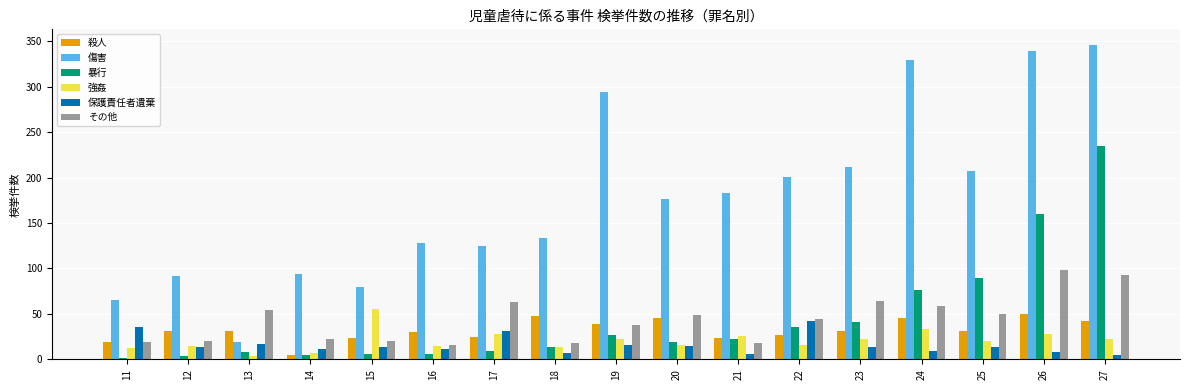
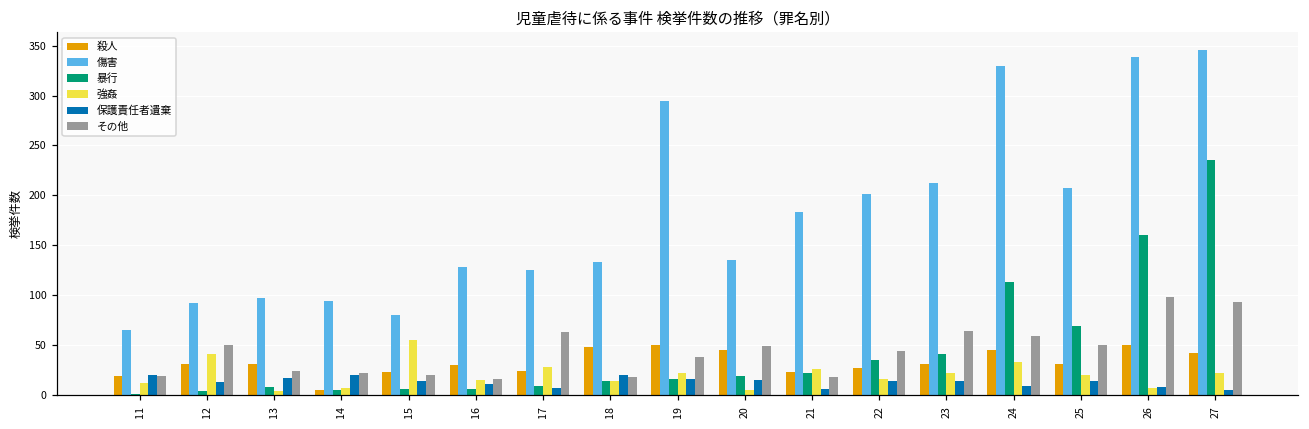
保護責任者遺棄, 11: 40 -> 20
強姦, 12: 20 -> 40
その他, 12: 20 -> 50
傷害, 13: 20 -> 100
その他, 13: 50 -> 20
保護責任者遺棄, 14: 10 -> 20
保護責任者遺棄, 17: 30 -> 10
保護責任者遺棄, 18: 10 -> 20
殺人, 19: 40 -> 50
暴行, 19: 30 -> 20
傷害, 20: 180 -> 140
強姦, 20: 20 -> 10
保護責任者遺棄, 22: 40 -> 10
暴行, 24: 80 -> 110
暴行, 25: 90 -> 70
強姦, 26: 30 -> 10
